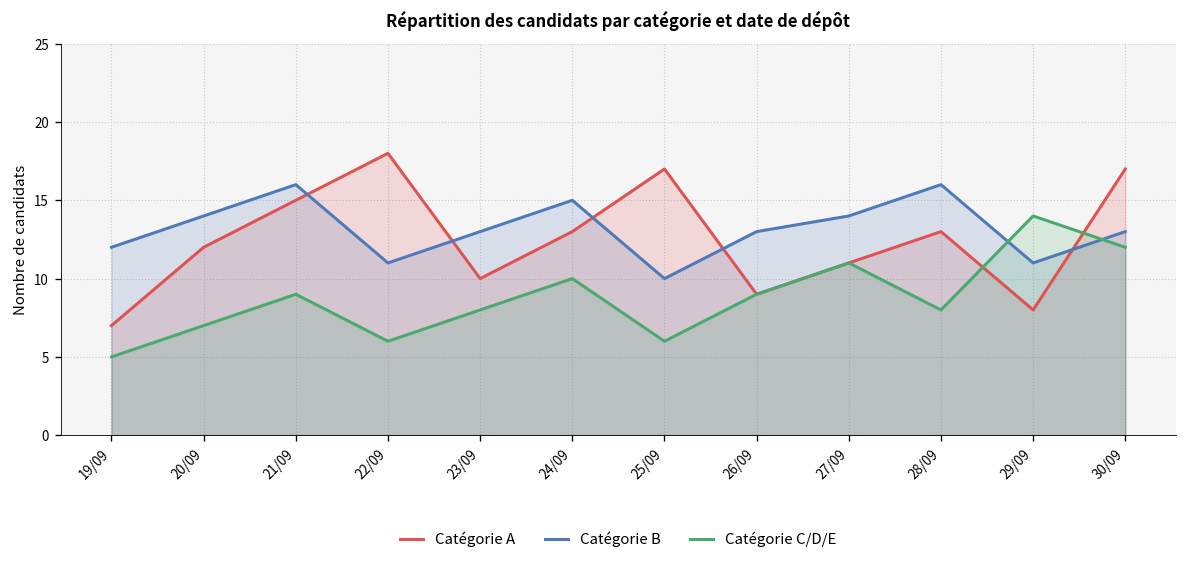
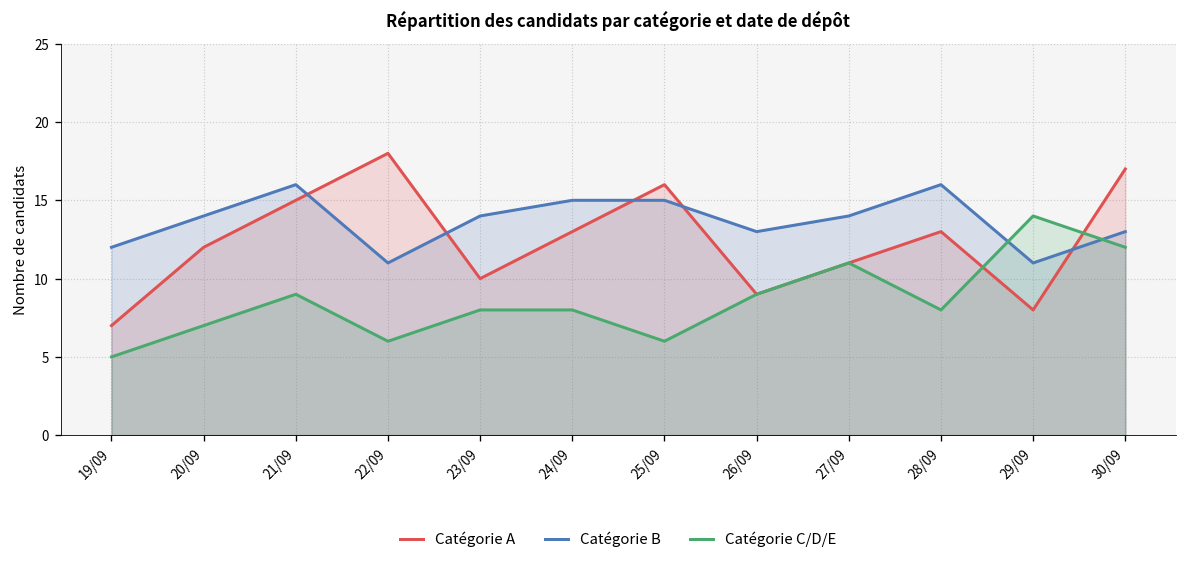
Catégorie B, 23/09: 13 -> 14
Catégorie C/D/E, 24/09: 10 -> 8
Catégorie A, 25/09: 17 -> 16
Catégorie B, 25/09: 10 -> 15
